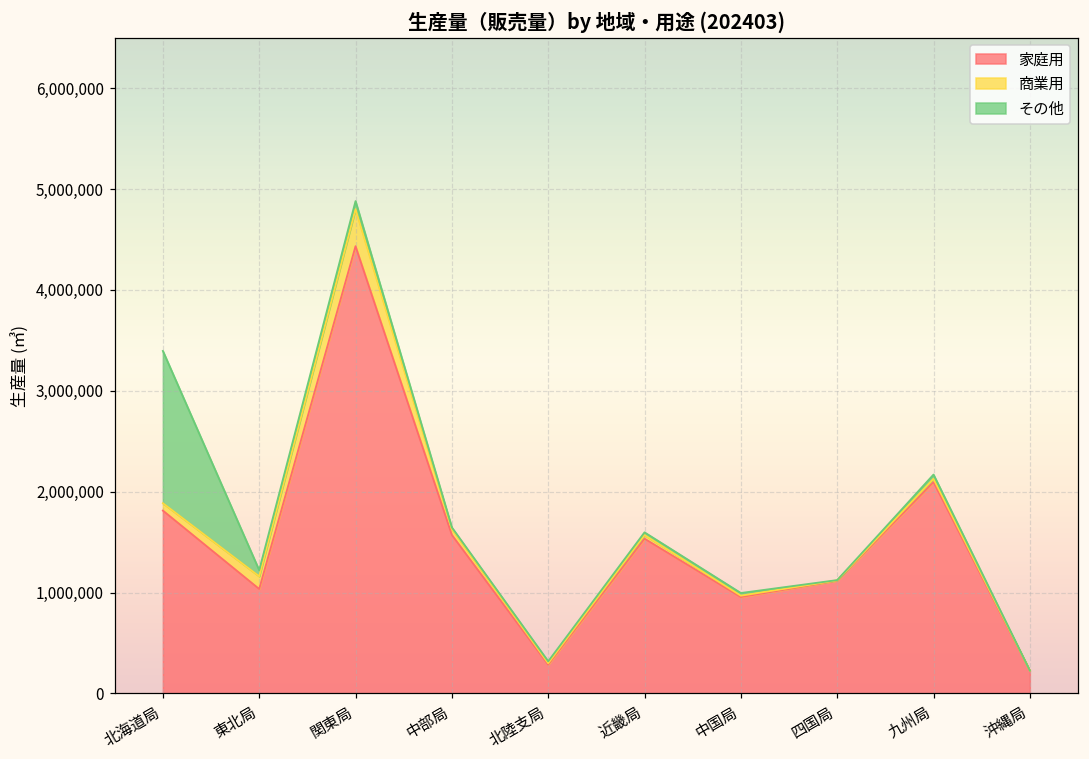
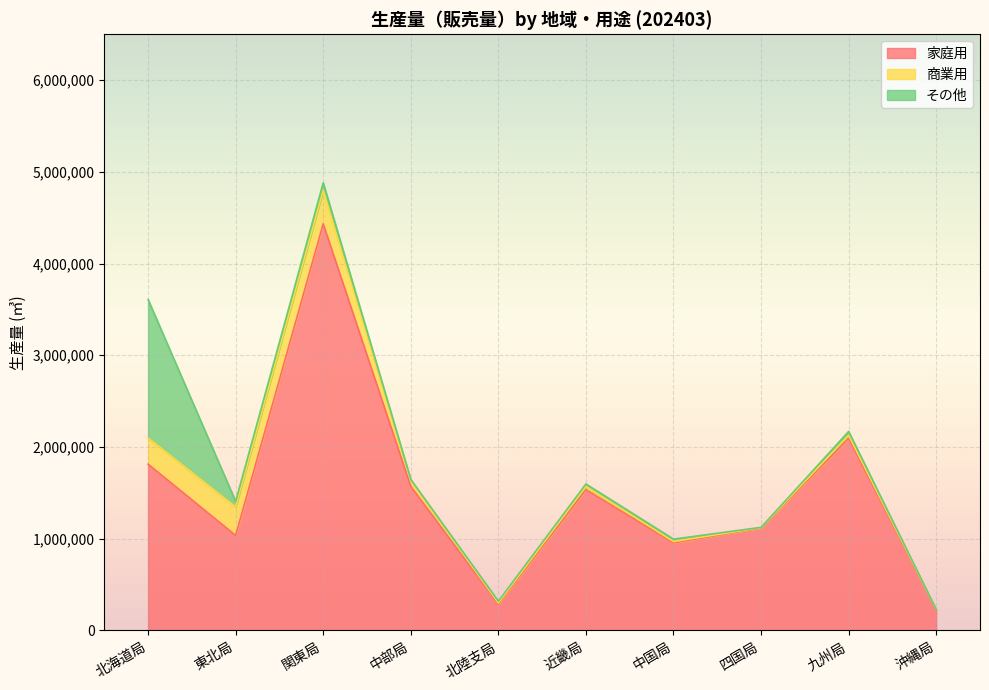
商業用, 北海道局: 100,000 -> 300,000
商業用, 東北局: 100,000 -> 300,000
